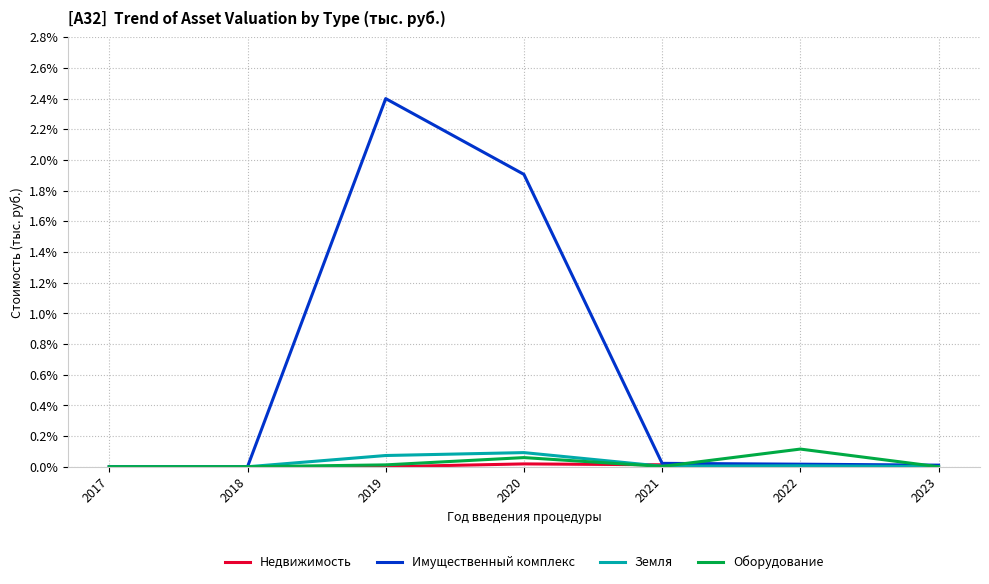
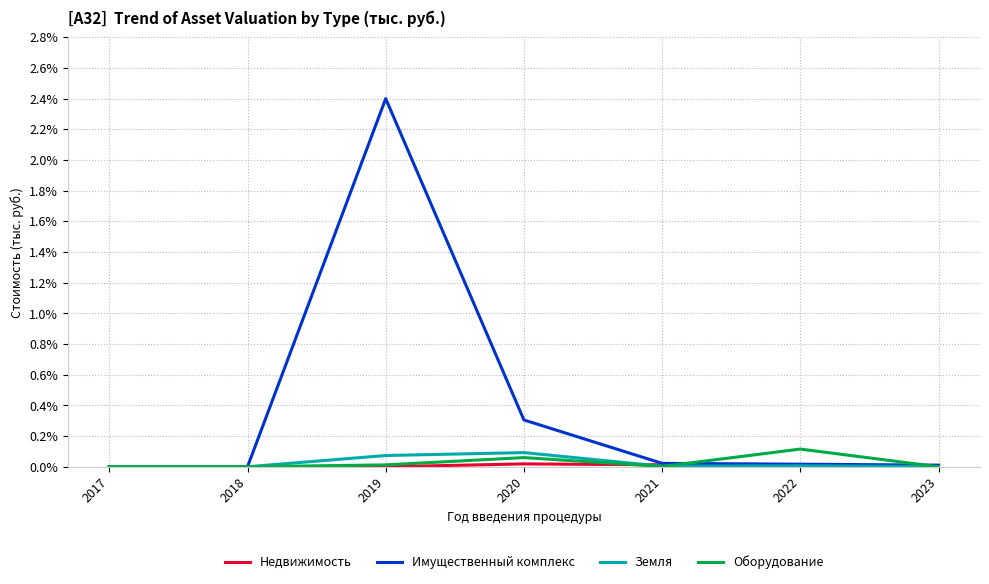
Имущественный комплекс, 2020: 1.91% -> 0.31%
